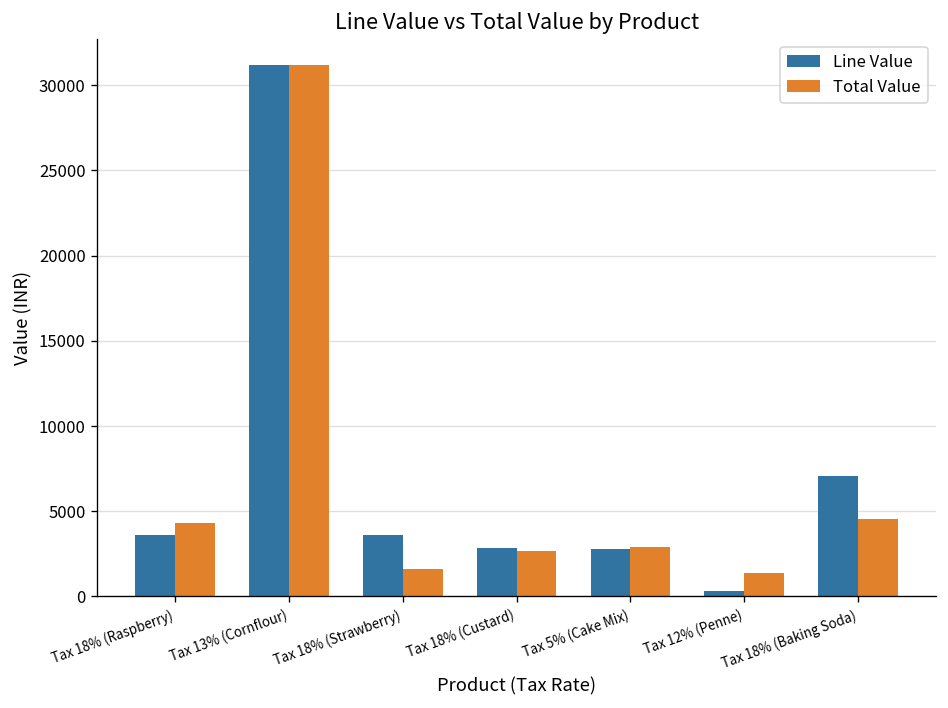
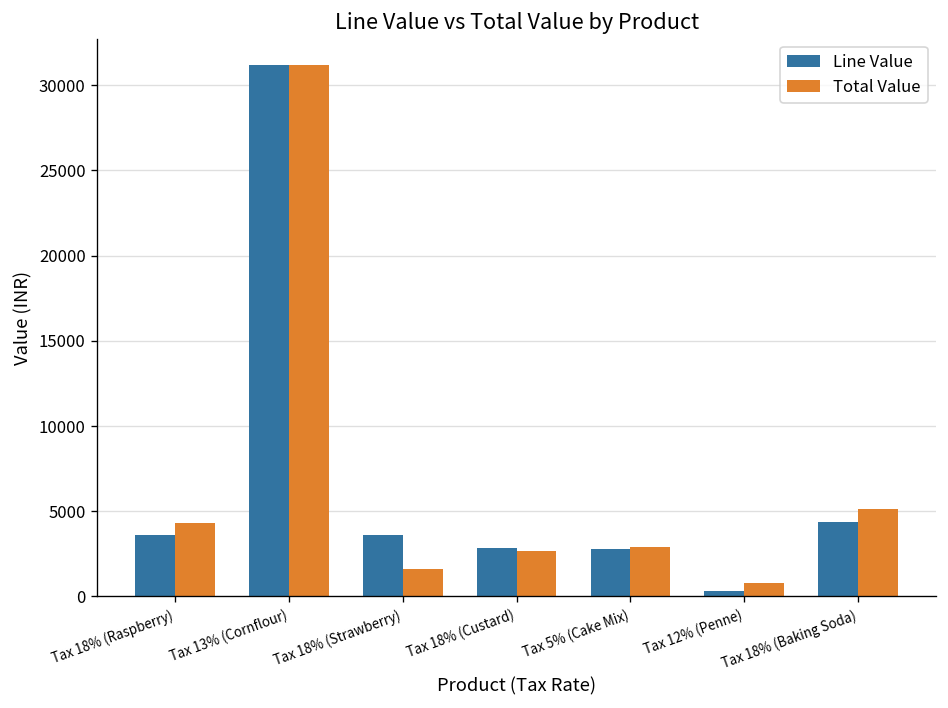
Total Value, Tax 12% (Penne): 1400 -> 800
Line Value, Tax 18% (Baking Soda): 7100 -> 4400
Total Value, Tax 18% (Baking Soda): 4500 -> 5100
